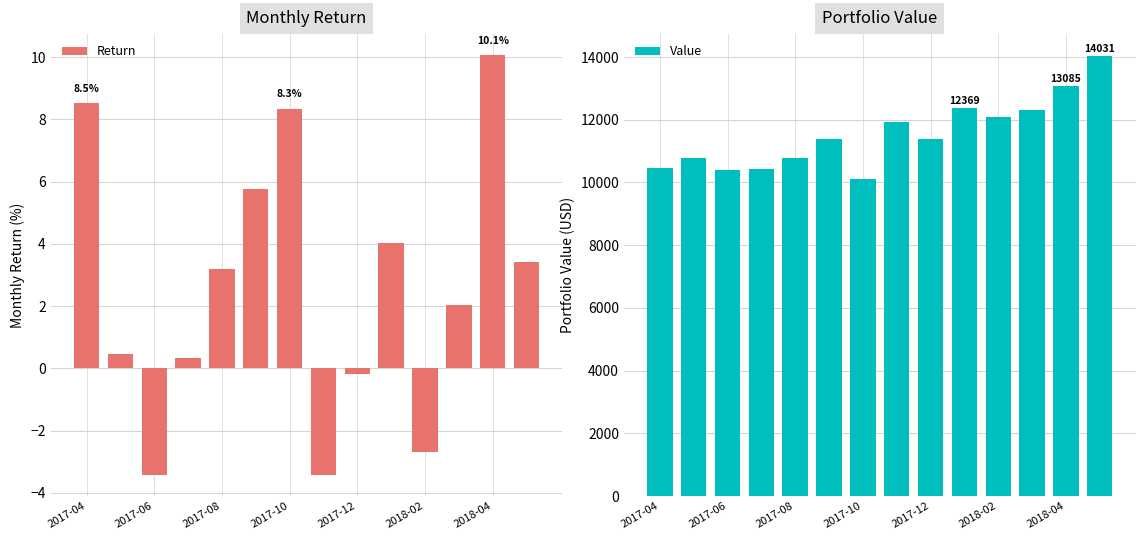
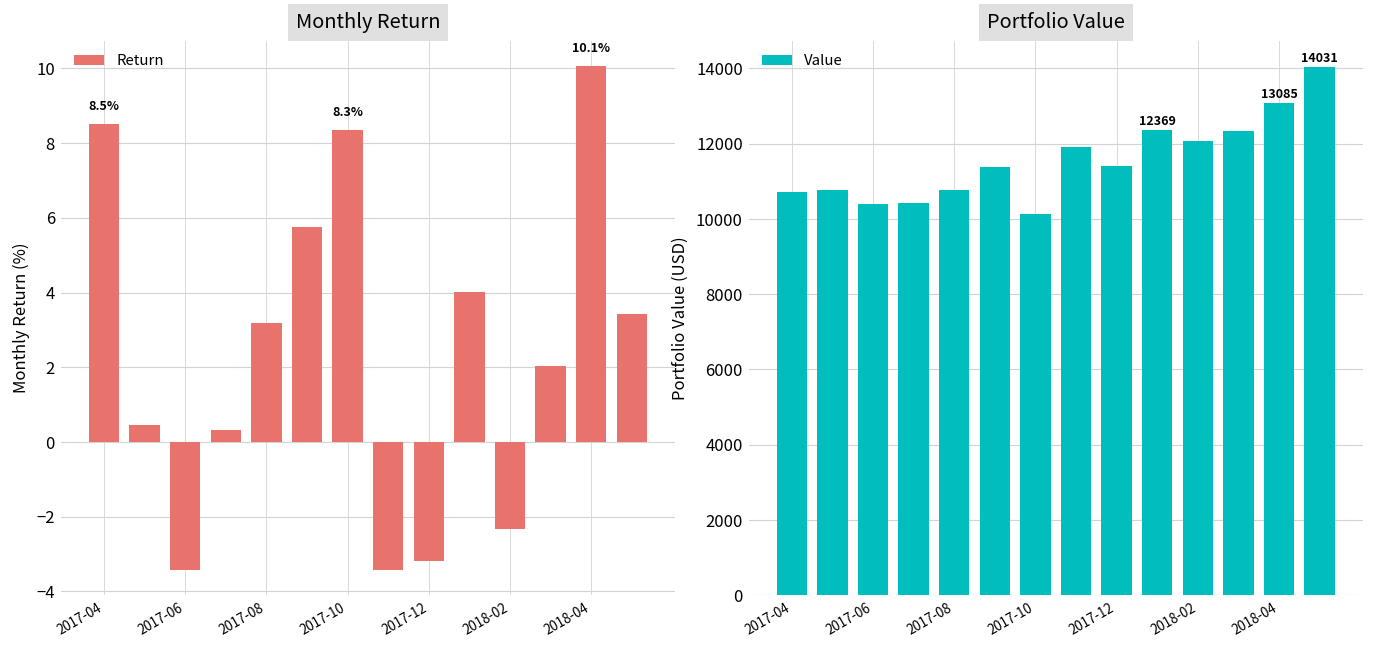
Monthly Return, 2017-12: -0.2 -> -3.2
Monthly Return, 2018-02: -2.7 -> -2.3
Portfolio Value, 2017-04: 10400 -> 10700
